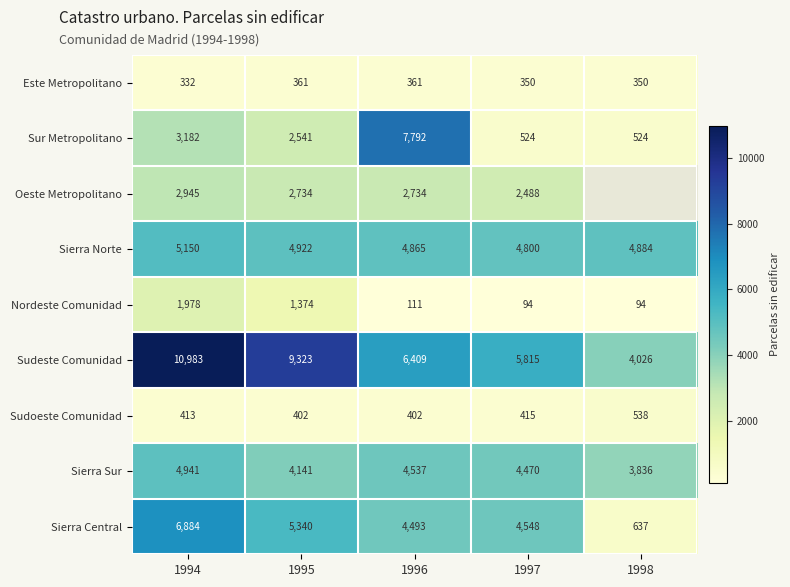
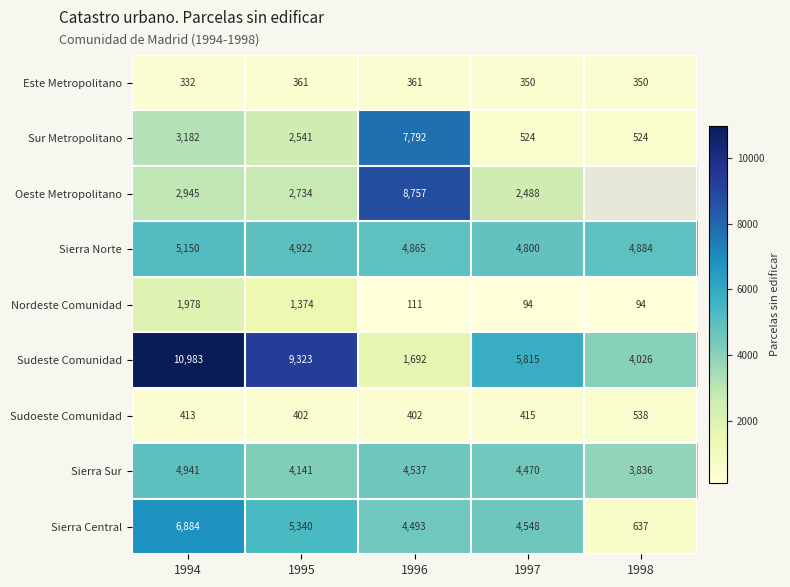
Oeste Metropolitano, 1996: 2,734 -> 8,757
Sudeste Comunidad, 1996: 6,409 -> 1,692
